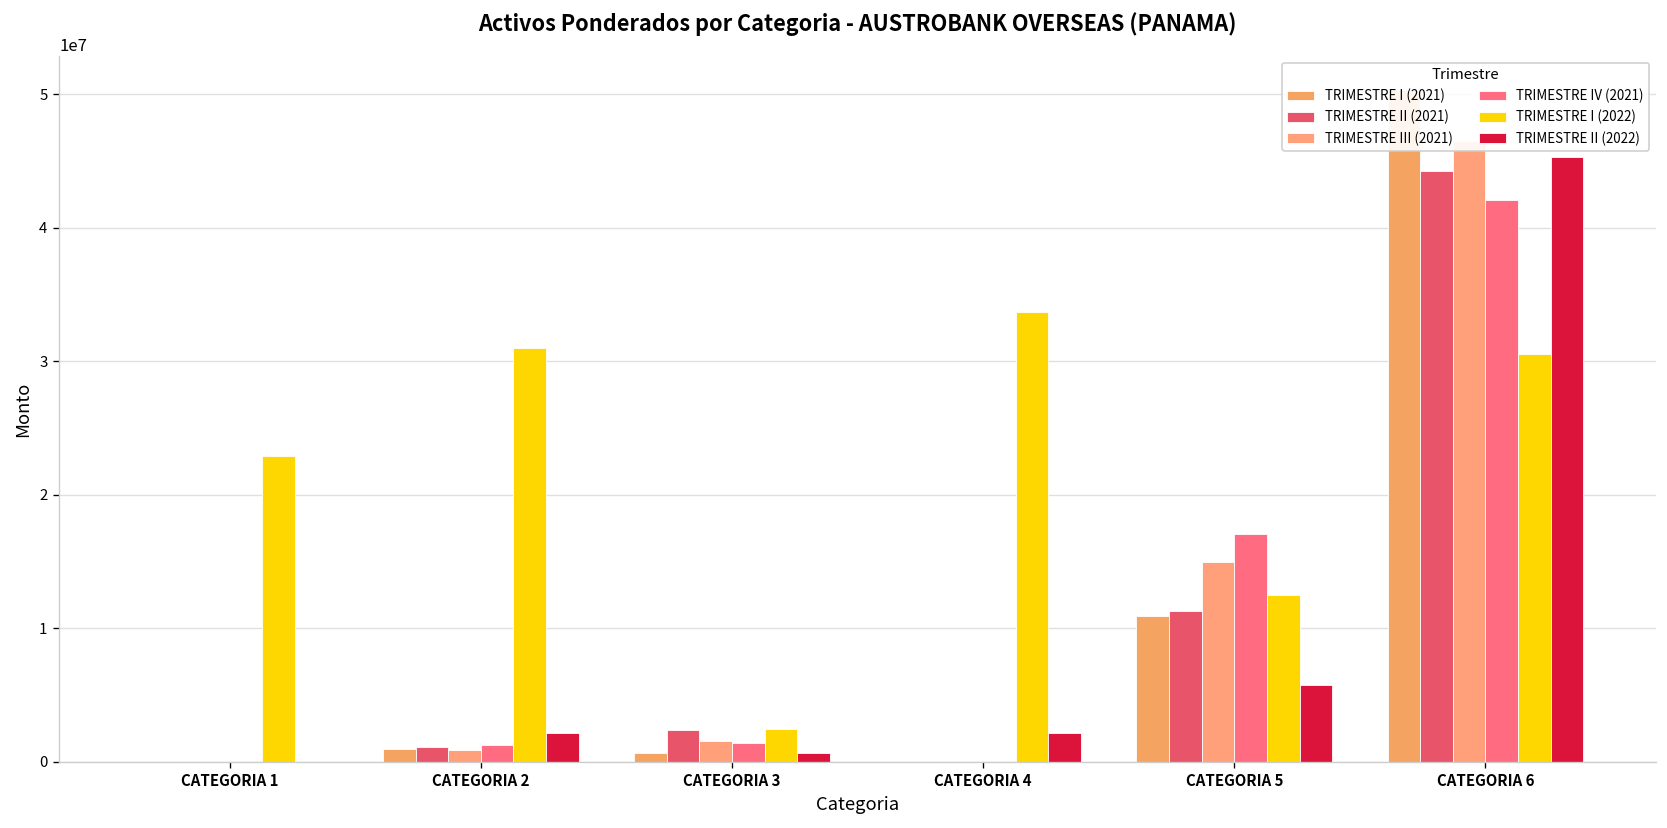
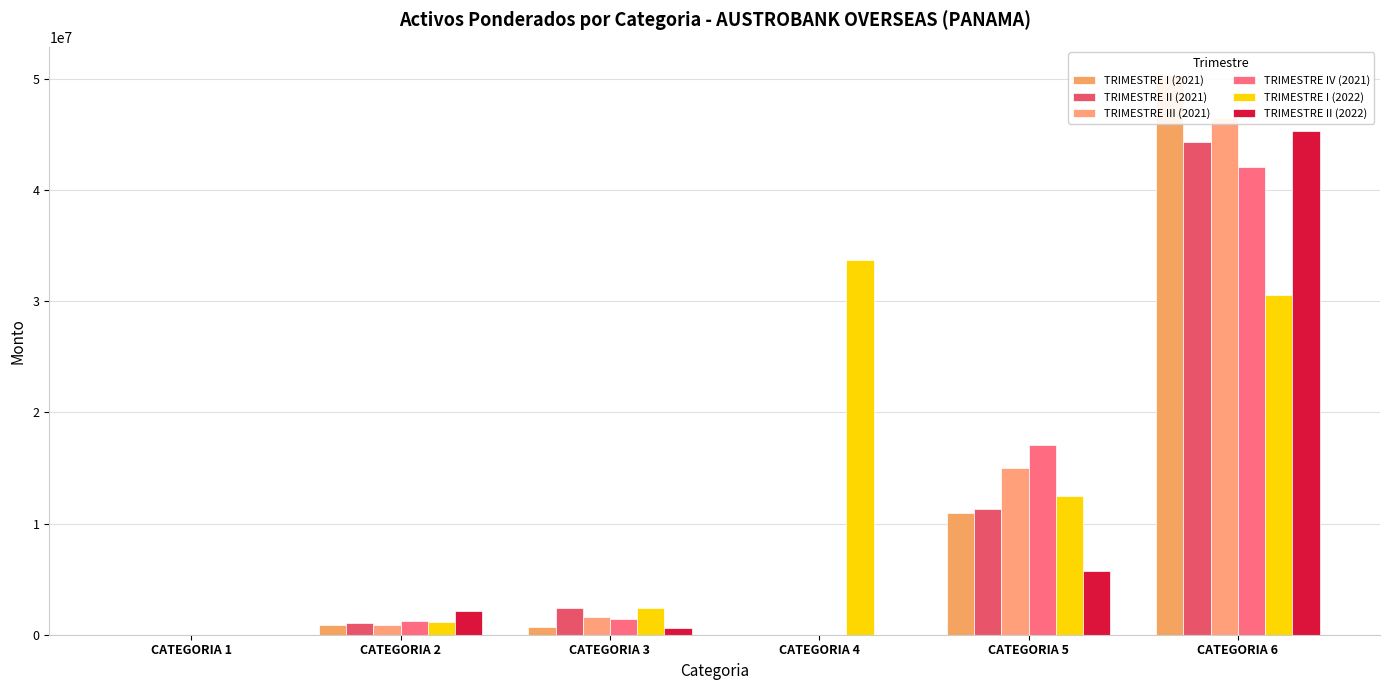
TRIMESTRE I (2022), CATEGORIA 1: 22900000 -> 0
TRIMESTRE I (2022), CATEGORIA 2: 31000000 -> 1100000
TRIMESTRE II (2022), CATEGORIA 4: 2200000 -> 0
